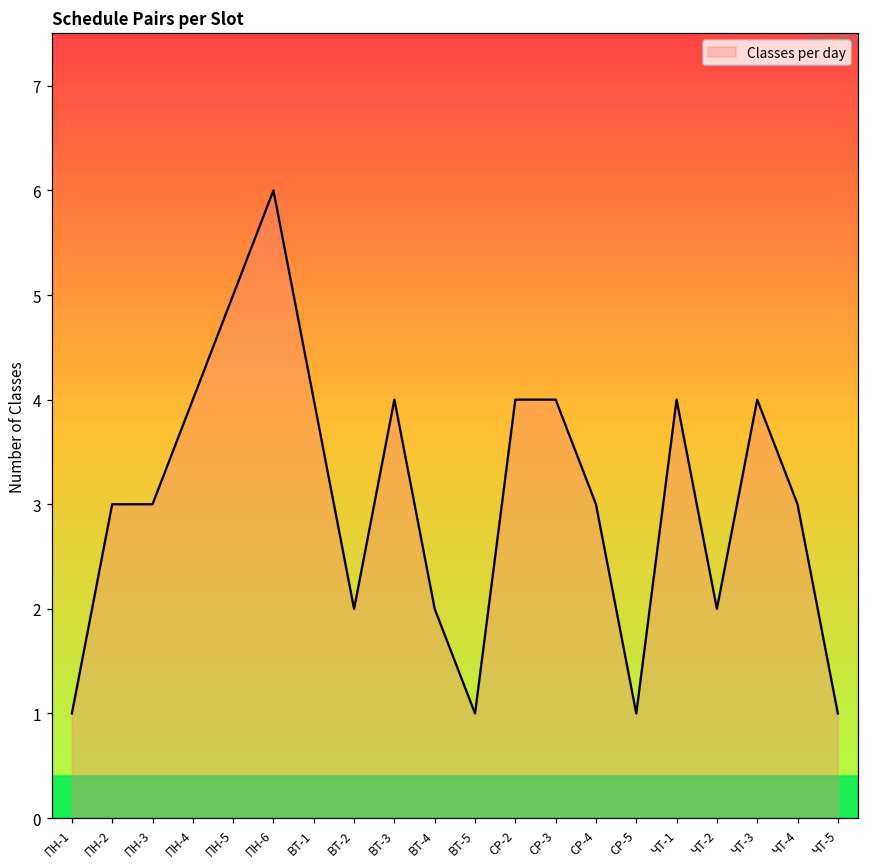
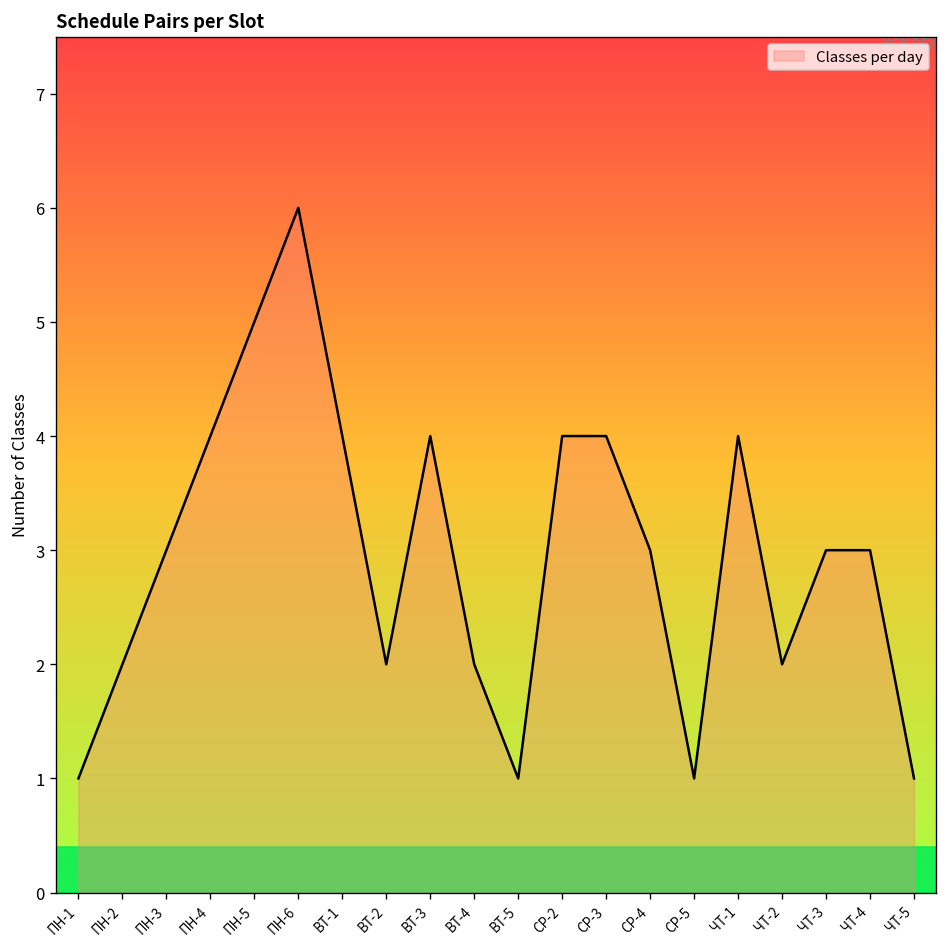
ПН-2: 3 -> 2
ЧТ-3: 4 -> 3
